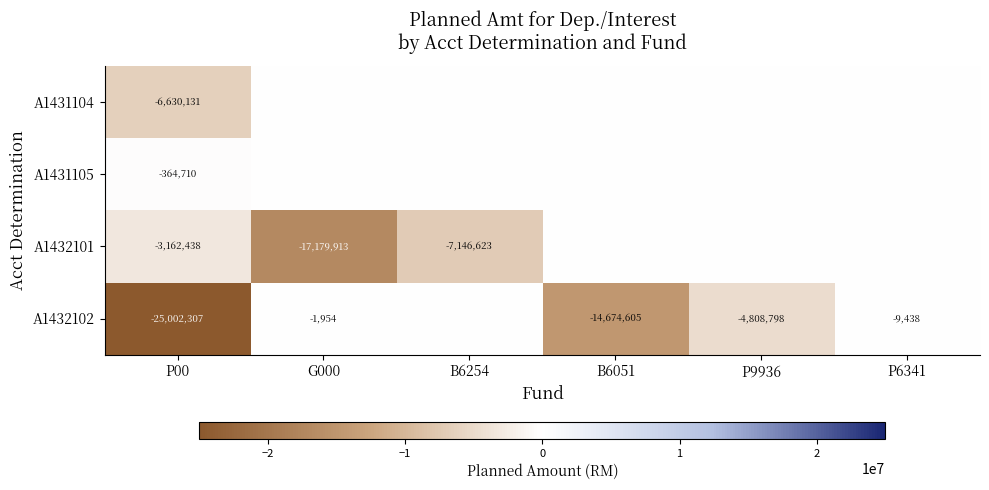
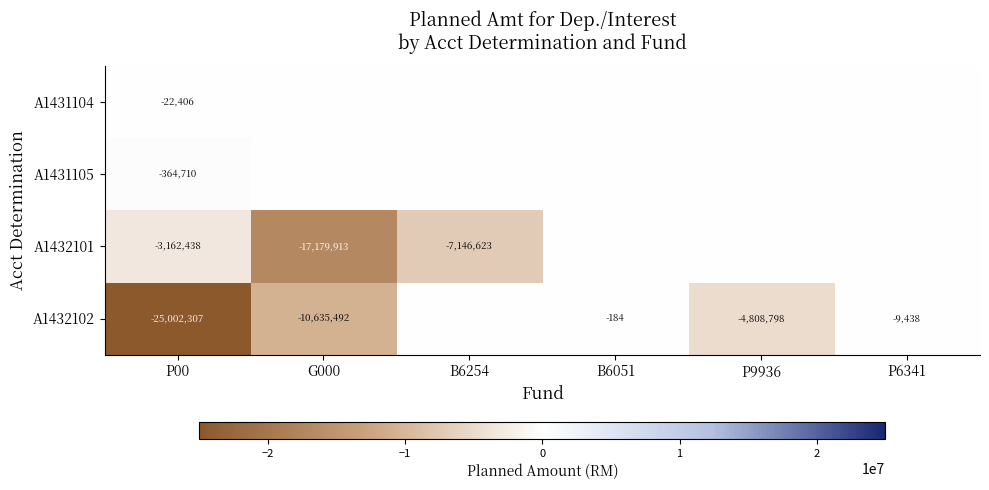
A1431104, P00: -6,630,131 -> -22,406
A1432102, G000: -1,954 -> -10,635,492
A1432102, B6051: -14,674,605 -> -184
